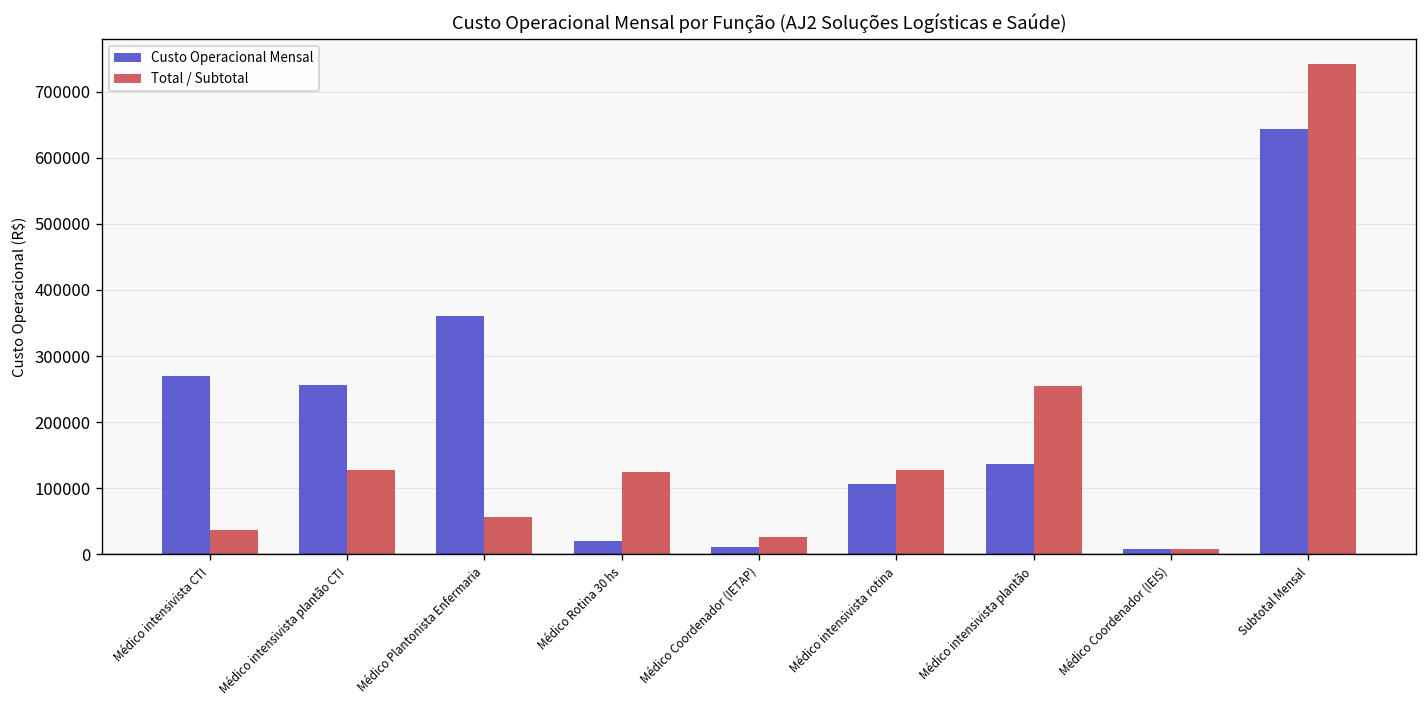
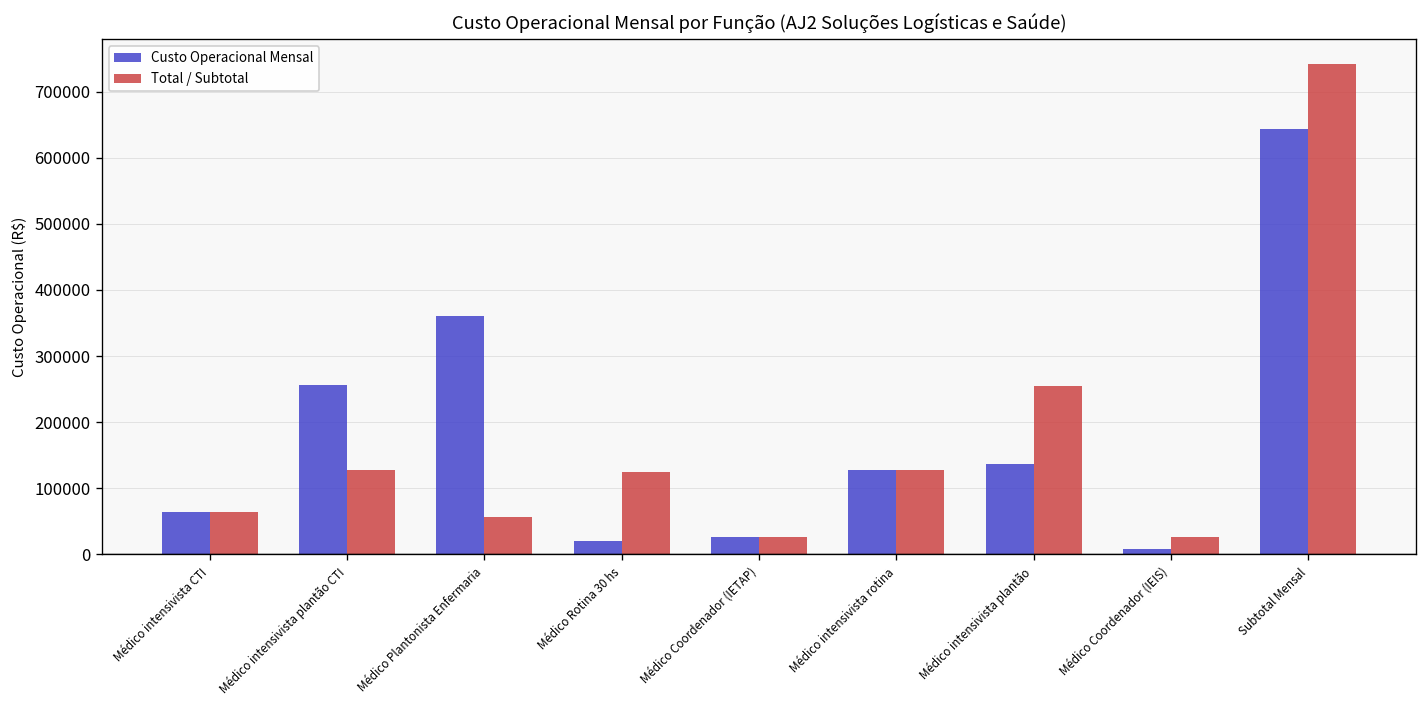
Custo Operacional Mensal, Médico intensivista CTI: 270000 -> 60000
Total / Subtotal, Médico intensivista CTI: 40000 -> 60000
Custo Operacional Mensal, Médico Coordenador (IETAP): 10000 -> 30000
Custo Operacional Mensal, Médico intensivista rotina: 110000 -> 130000
Total / Subtotal, Médico Coordenador (IEIS): 10000 -> 30000
